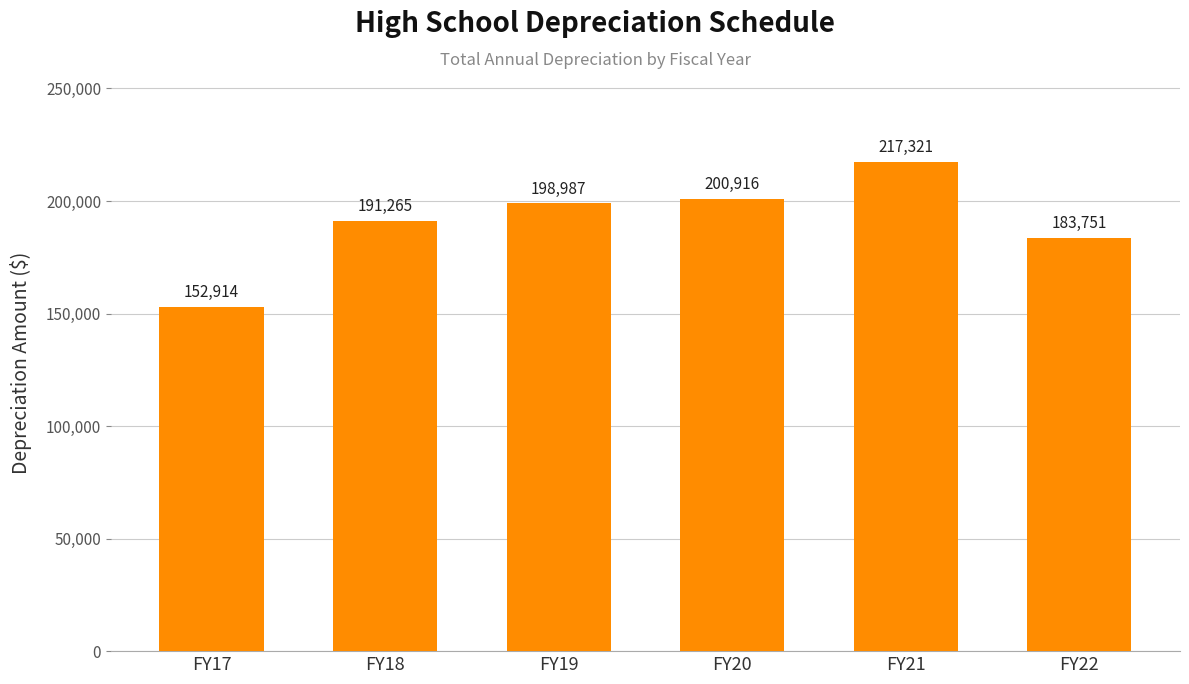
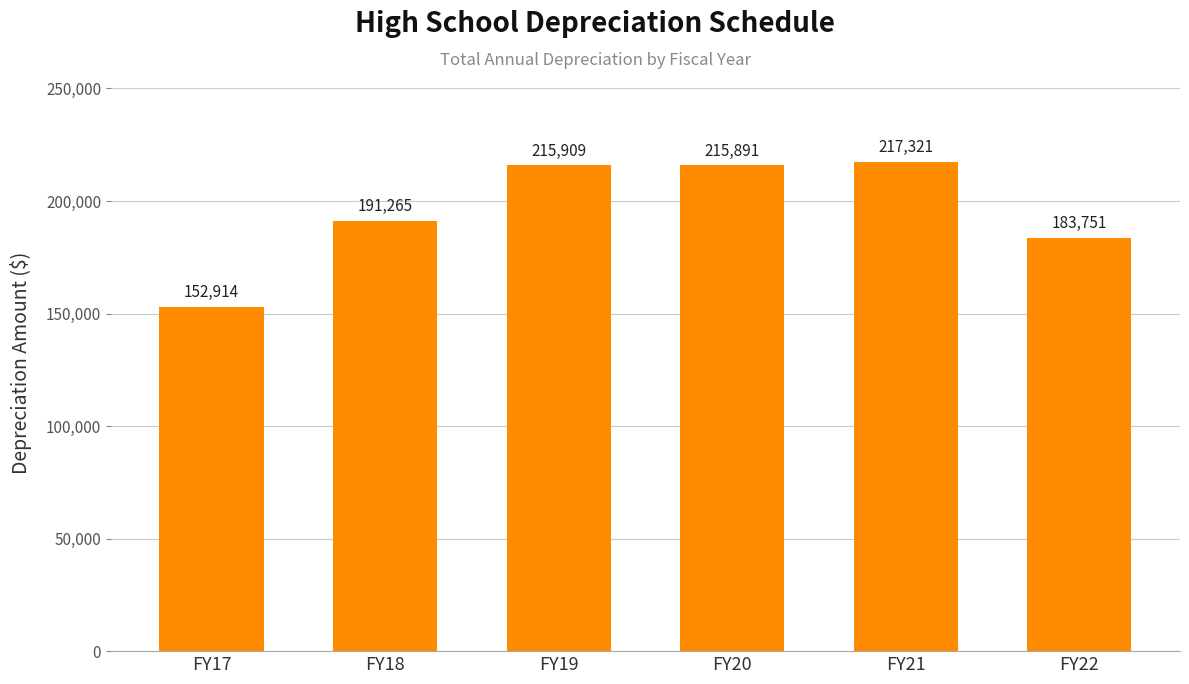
FY19: 198,987 -> 215,909
FY20: 200,916 -> 215,891
